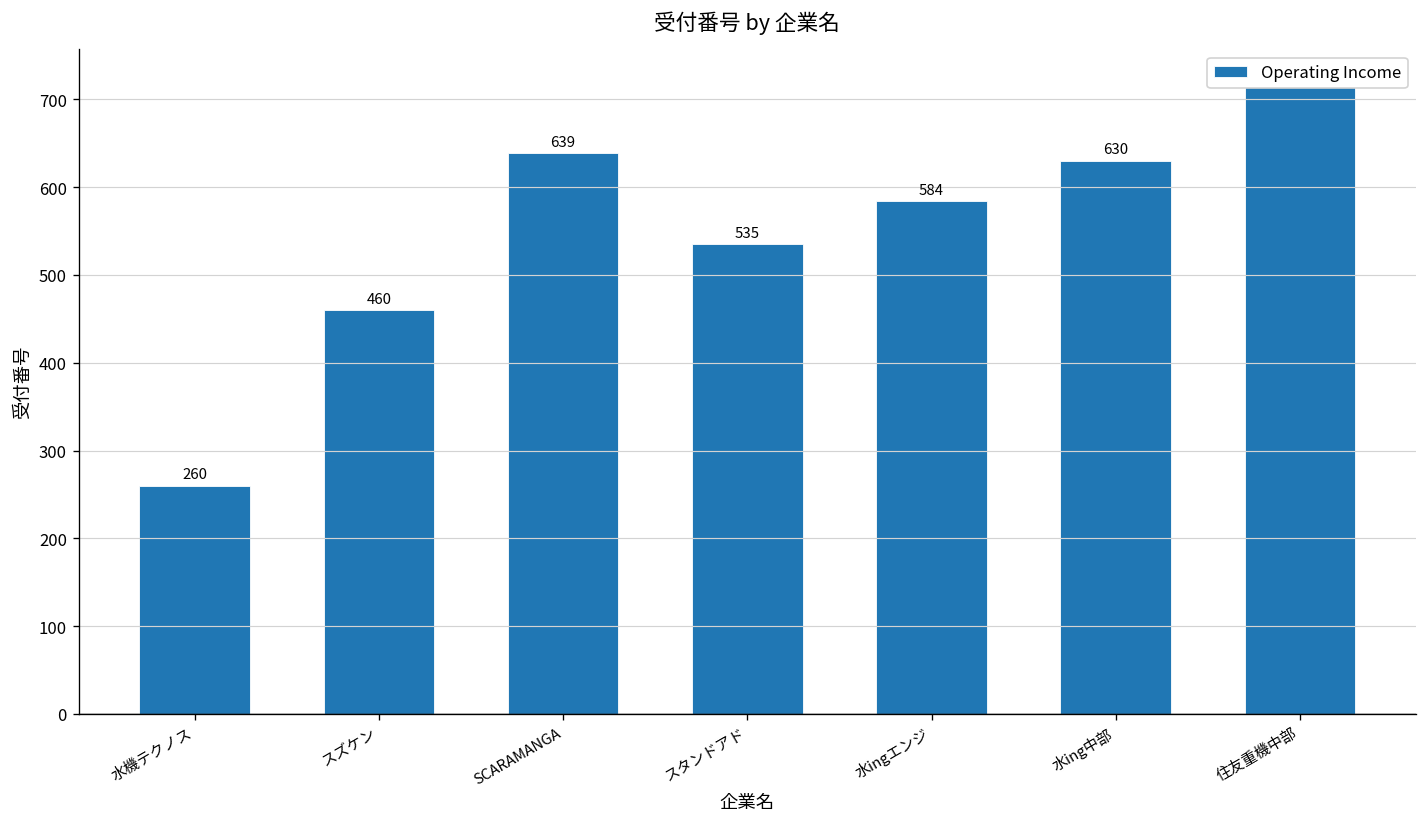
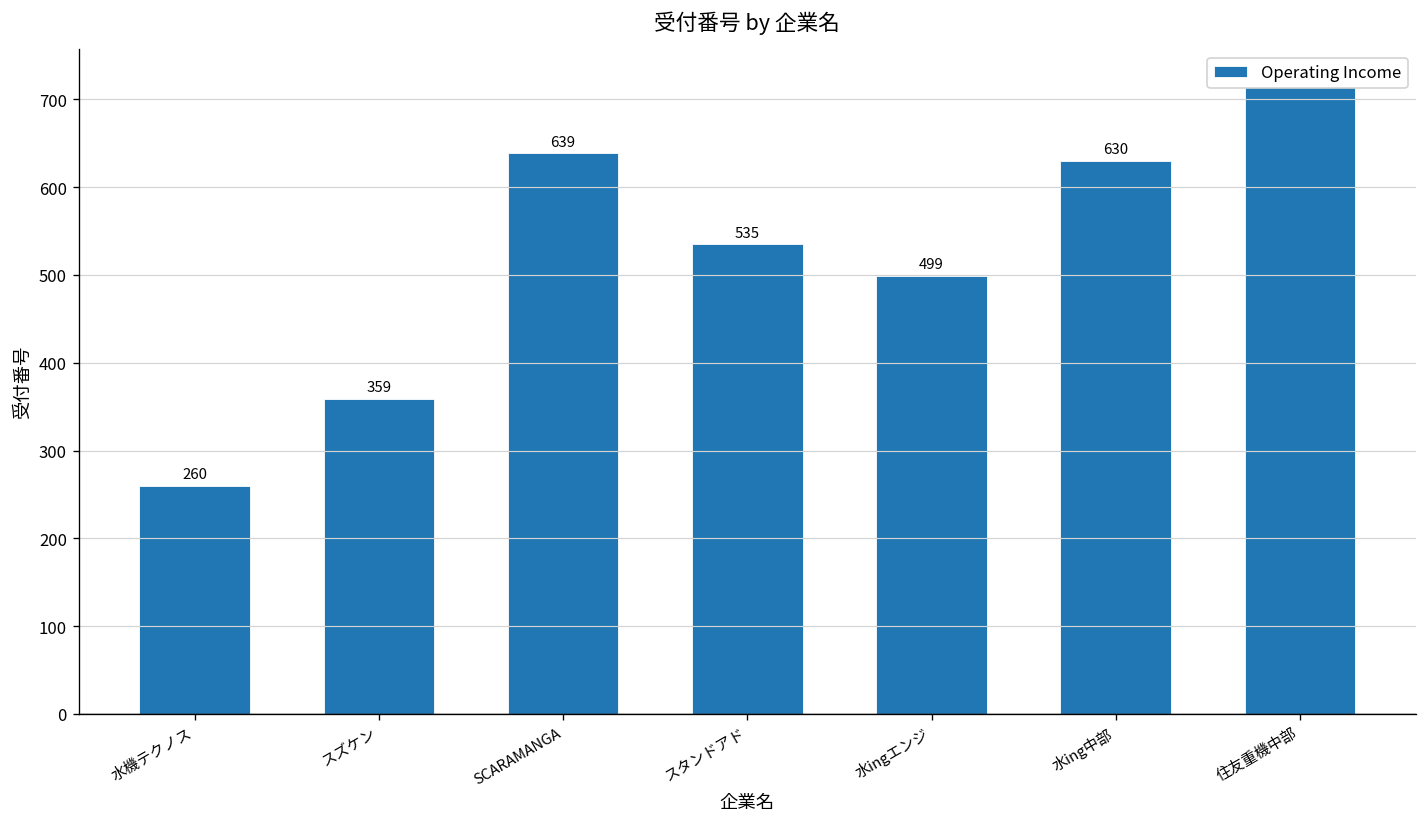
スズケン: 460 -> 359
水ingエンジ: 584 -> 499
